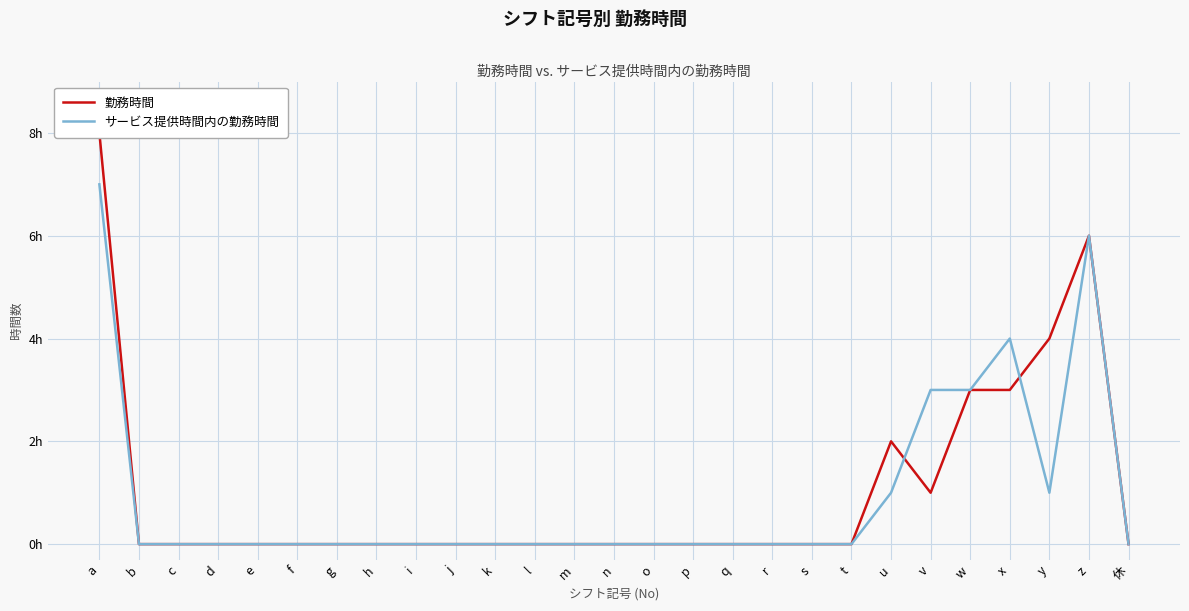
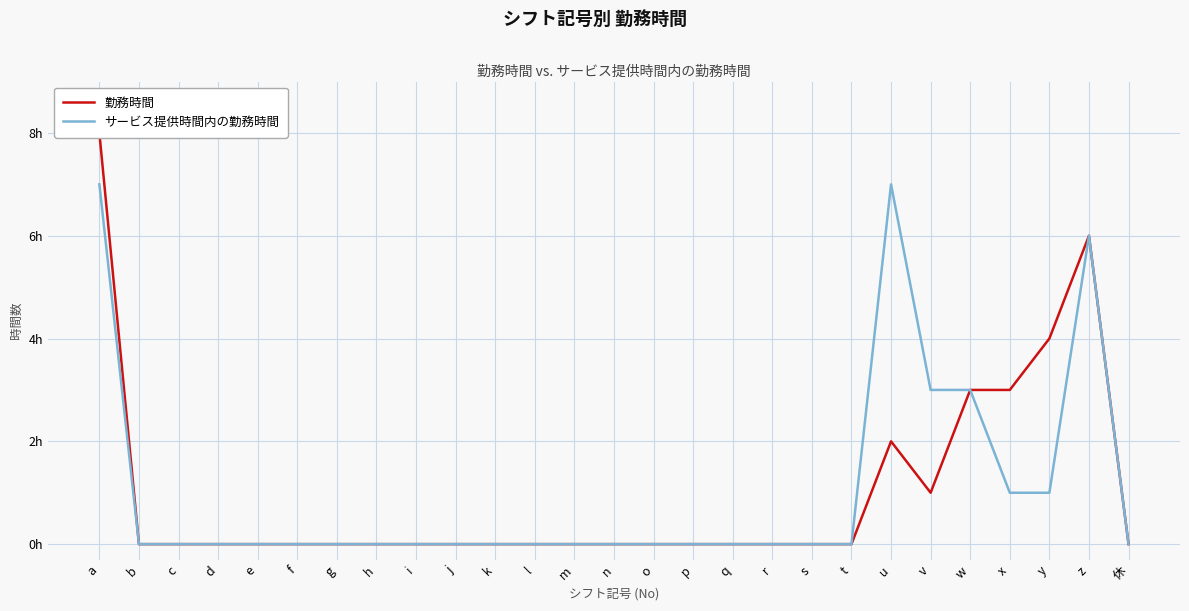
サービス提供時間内の勤務時間, u: 1h -> 7h
サービス提供時間内の勤務時間, x: 4h -> 1h
